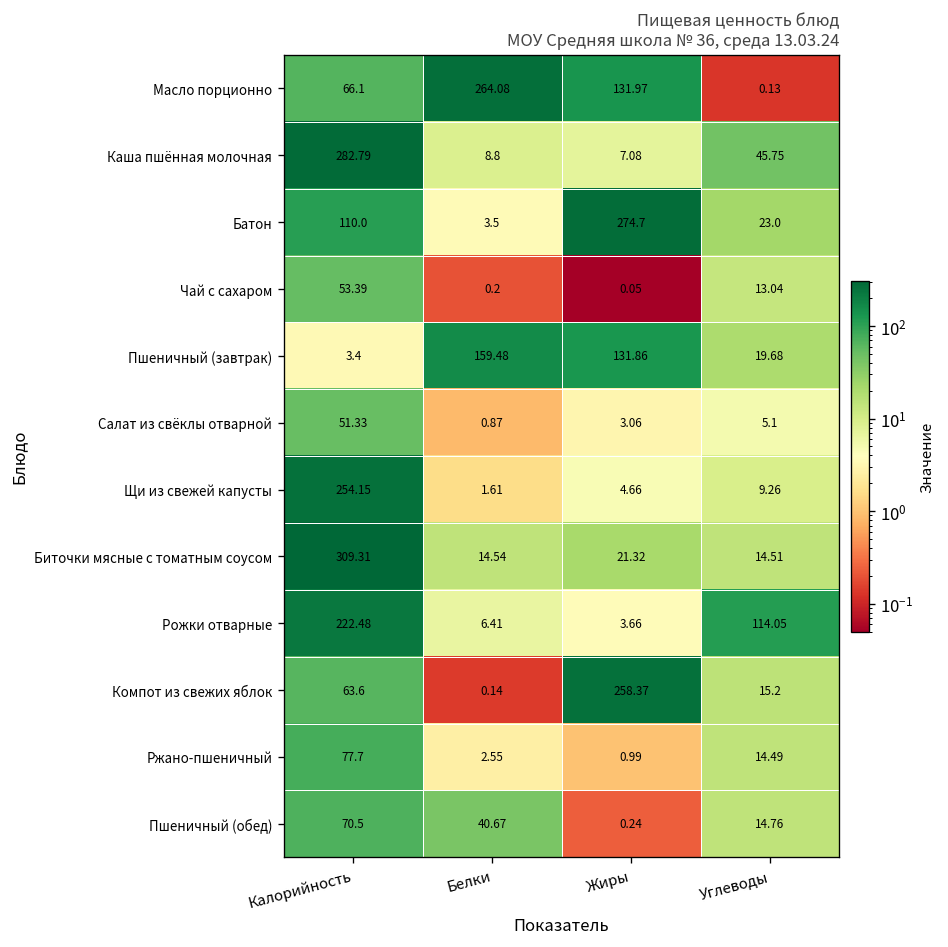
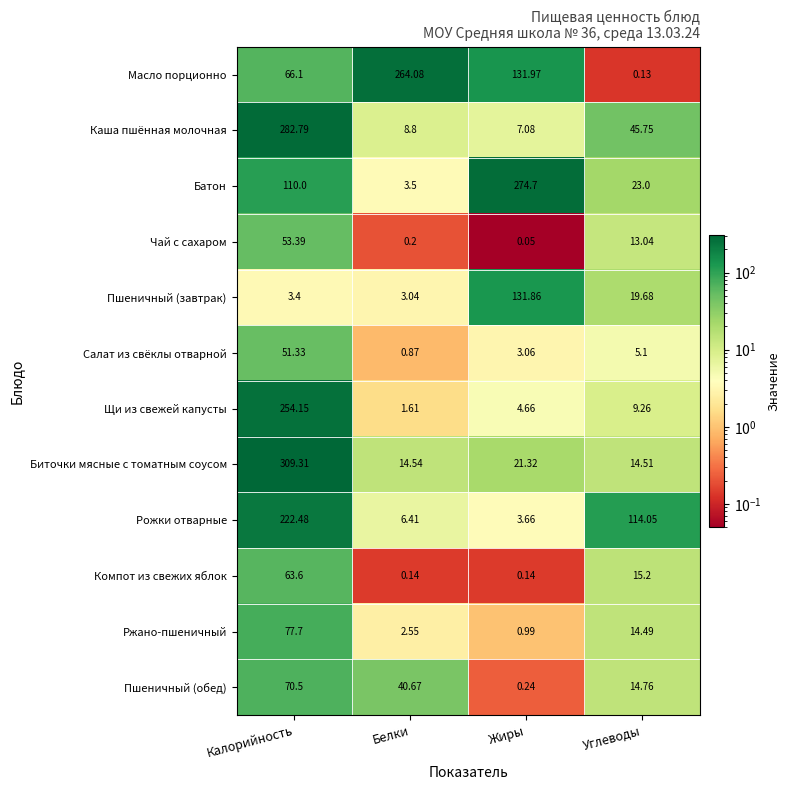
Пшеничный (завтрак), Белки: 159.48 -> 3.04
Компот из свежих яблок, Жиры: 258.37 -> 0.14
